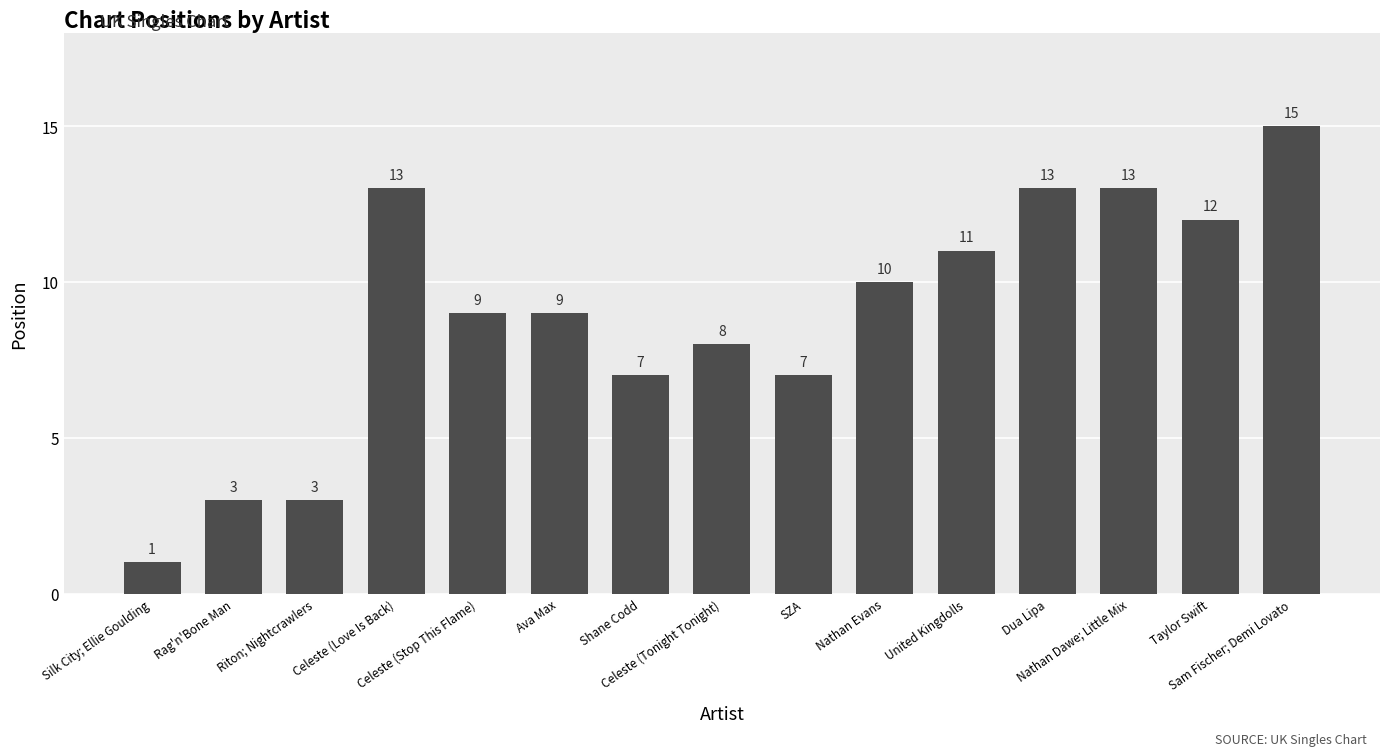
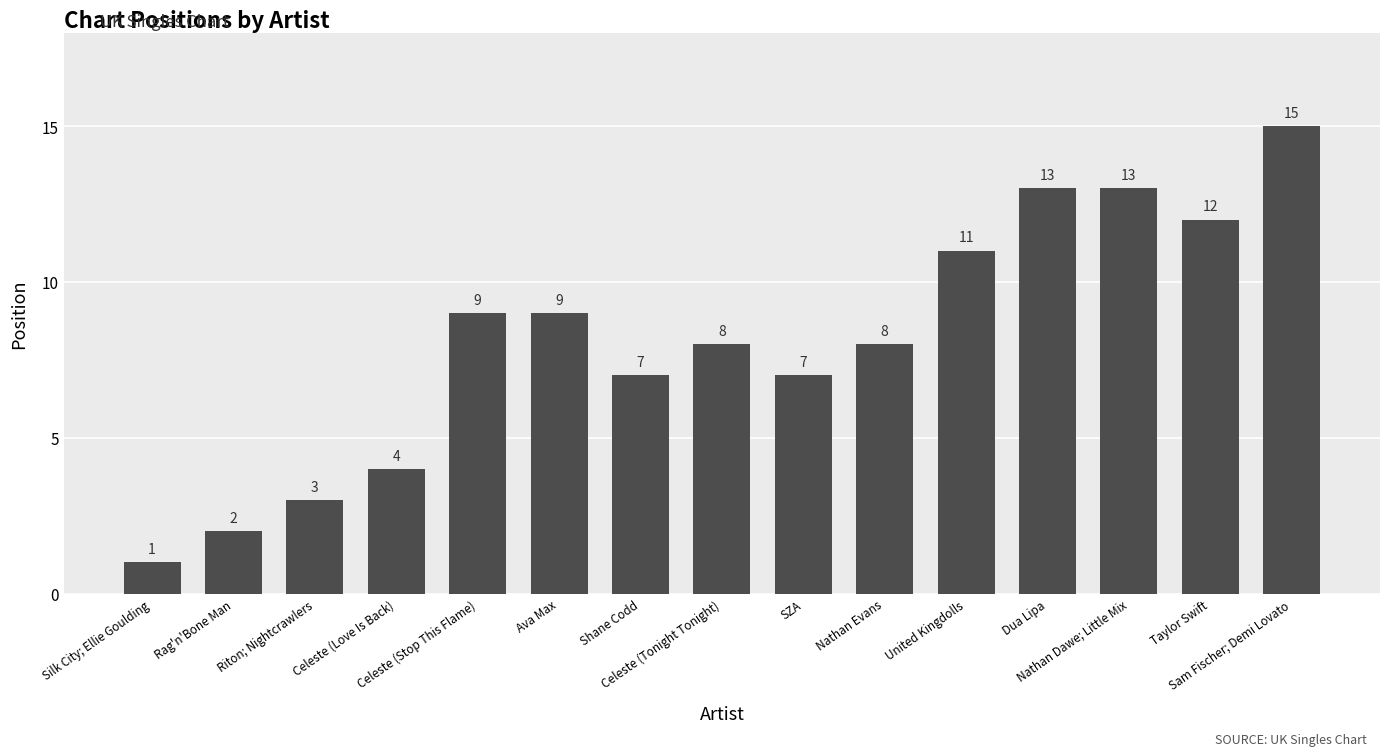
Rag'n'Bone Man: 3 -> 2
Celeste (Love Is Back): 13 -> 4
Nathan Evans: 10 -> 8
